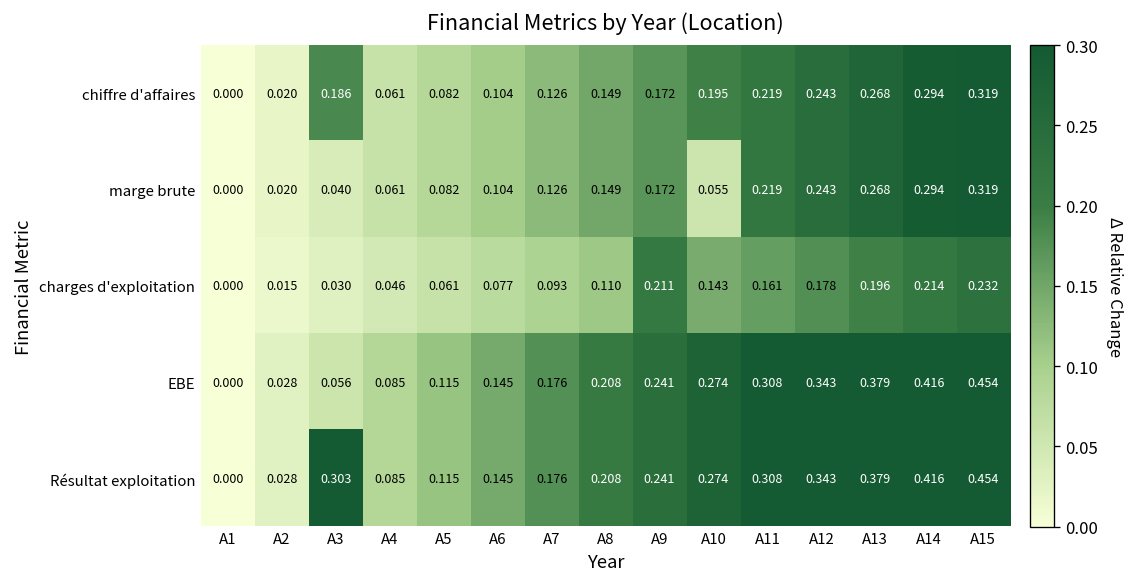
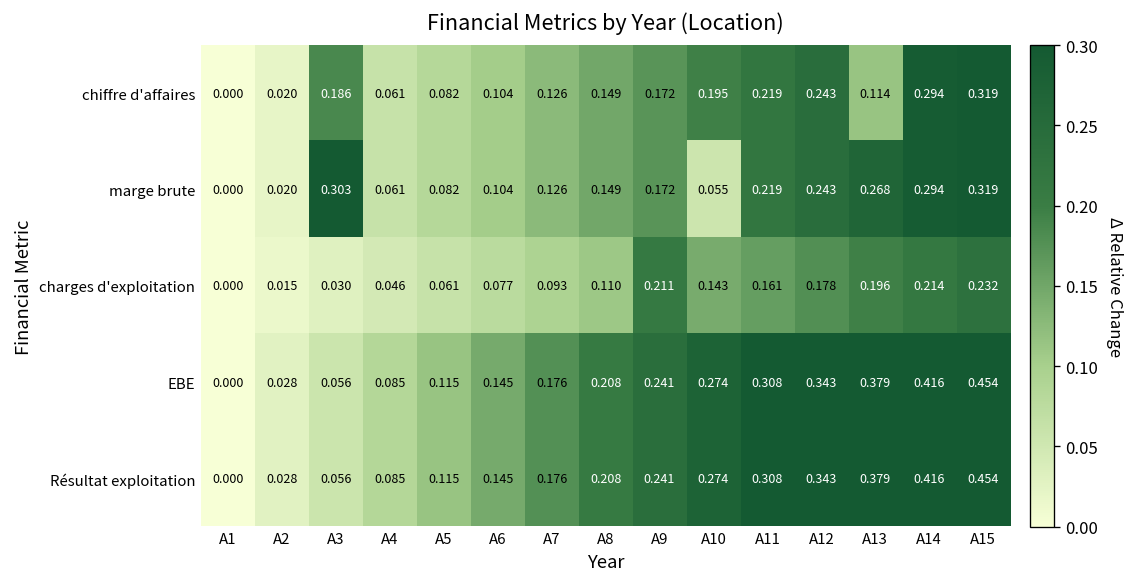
chiffre d'affaires, A13: 0.268 -> 0.114
marge brute, A3: 0.040 -> 0.303
Résultat exploitation, A3: 0.303 -> 0.056
